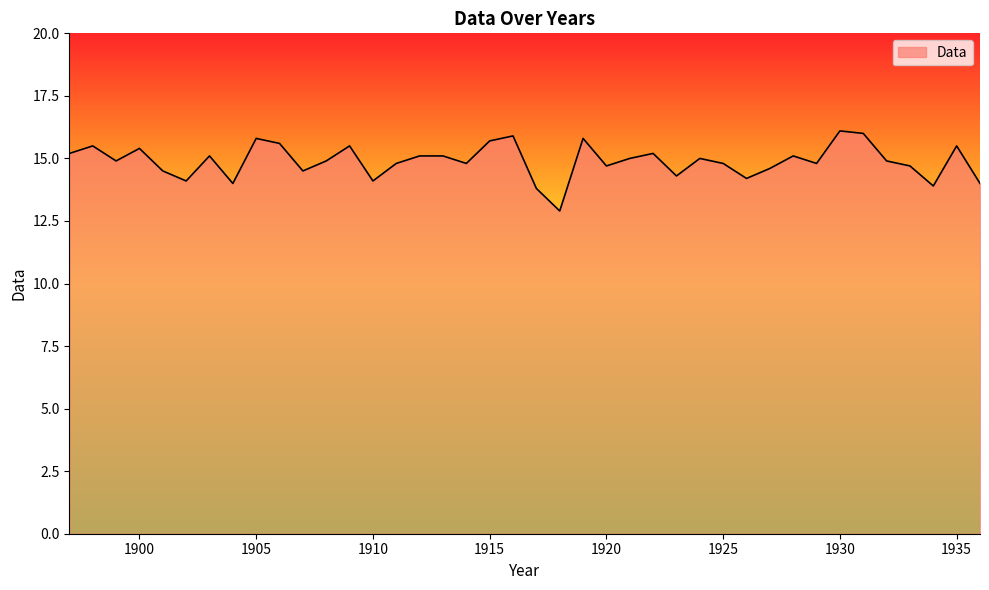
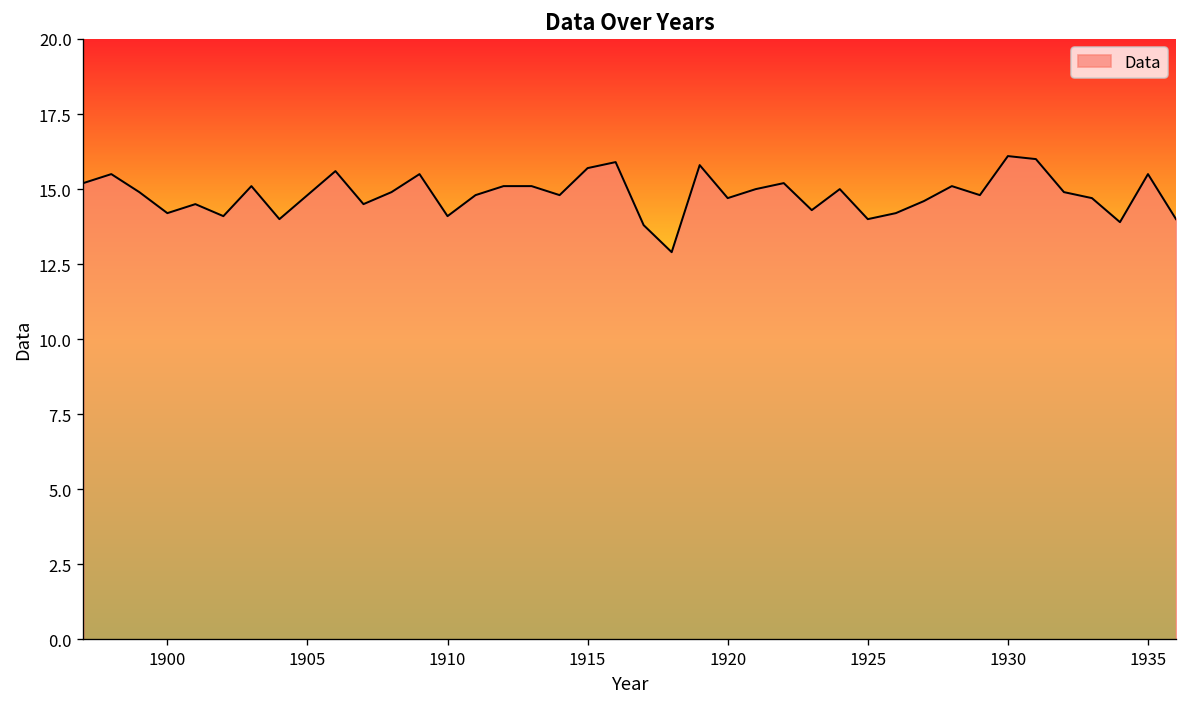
1900: 15.4 -> 14.2
1905: 15.8 -> 14.8
1925: 14.8 -> 14.0
